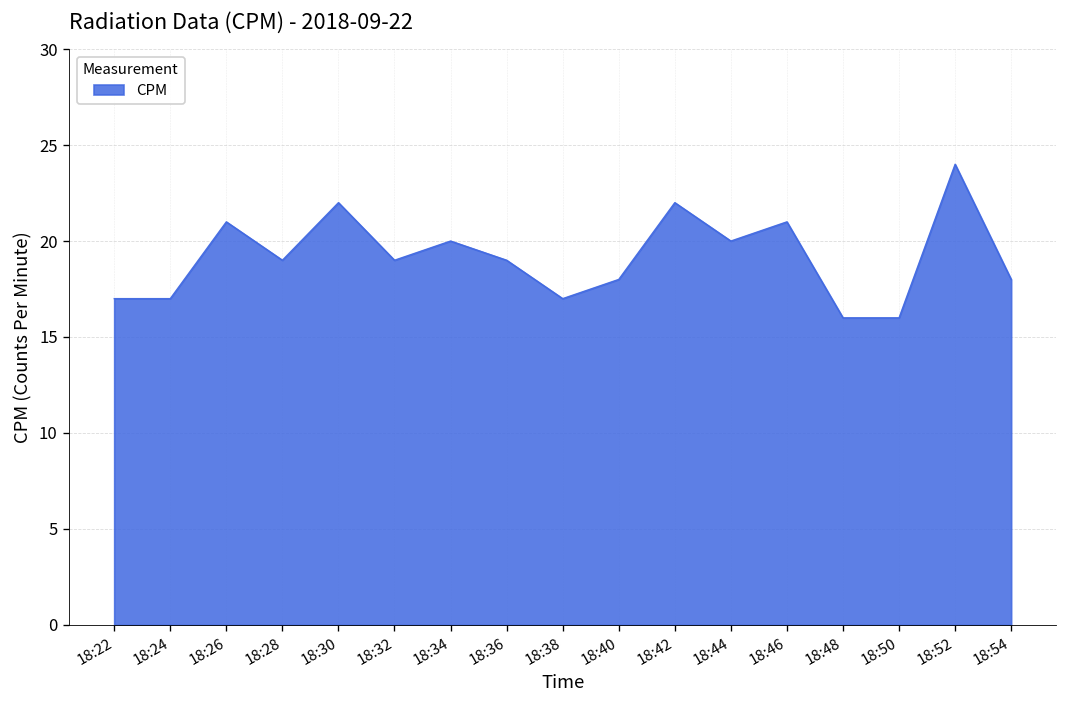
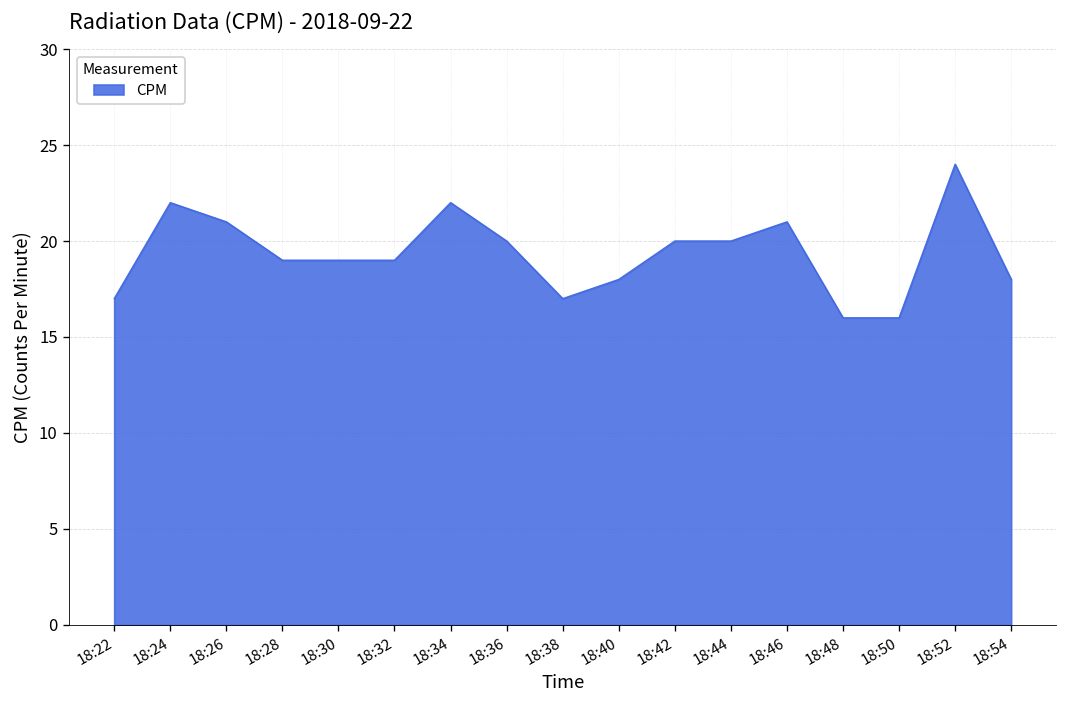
18:24: 17 -> 22
18:30: 22 -> 19
18:34: 20 -> 22
18:36: 19 -> 20
18:42: 22 -> 20
